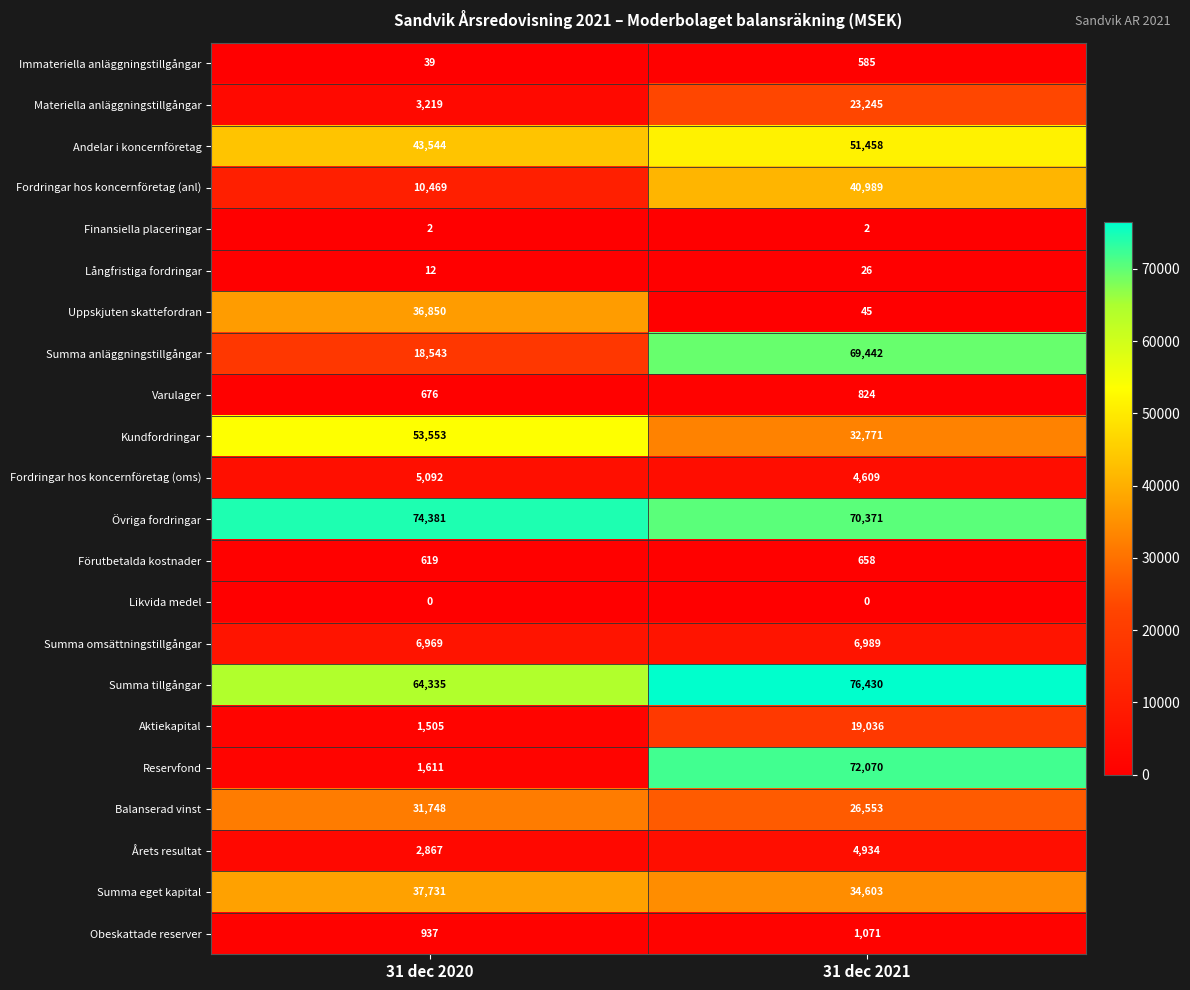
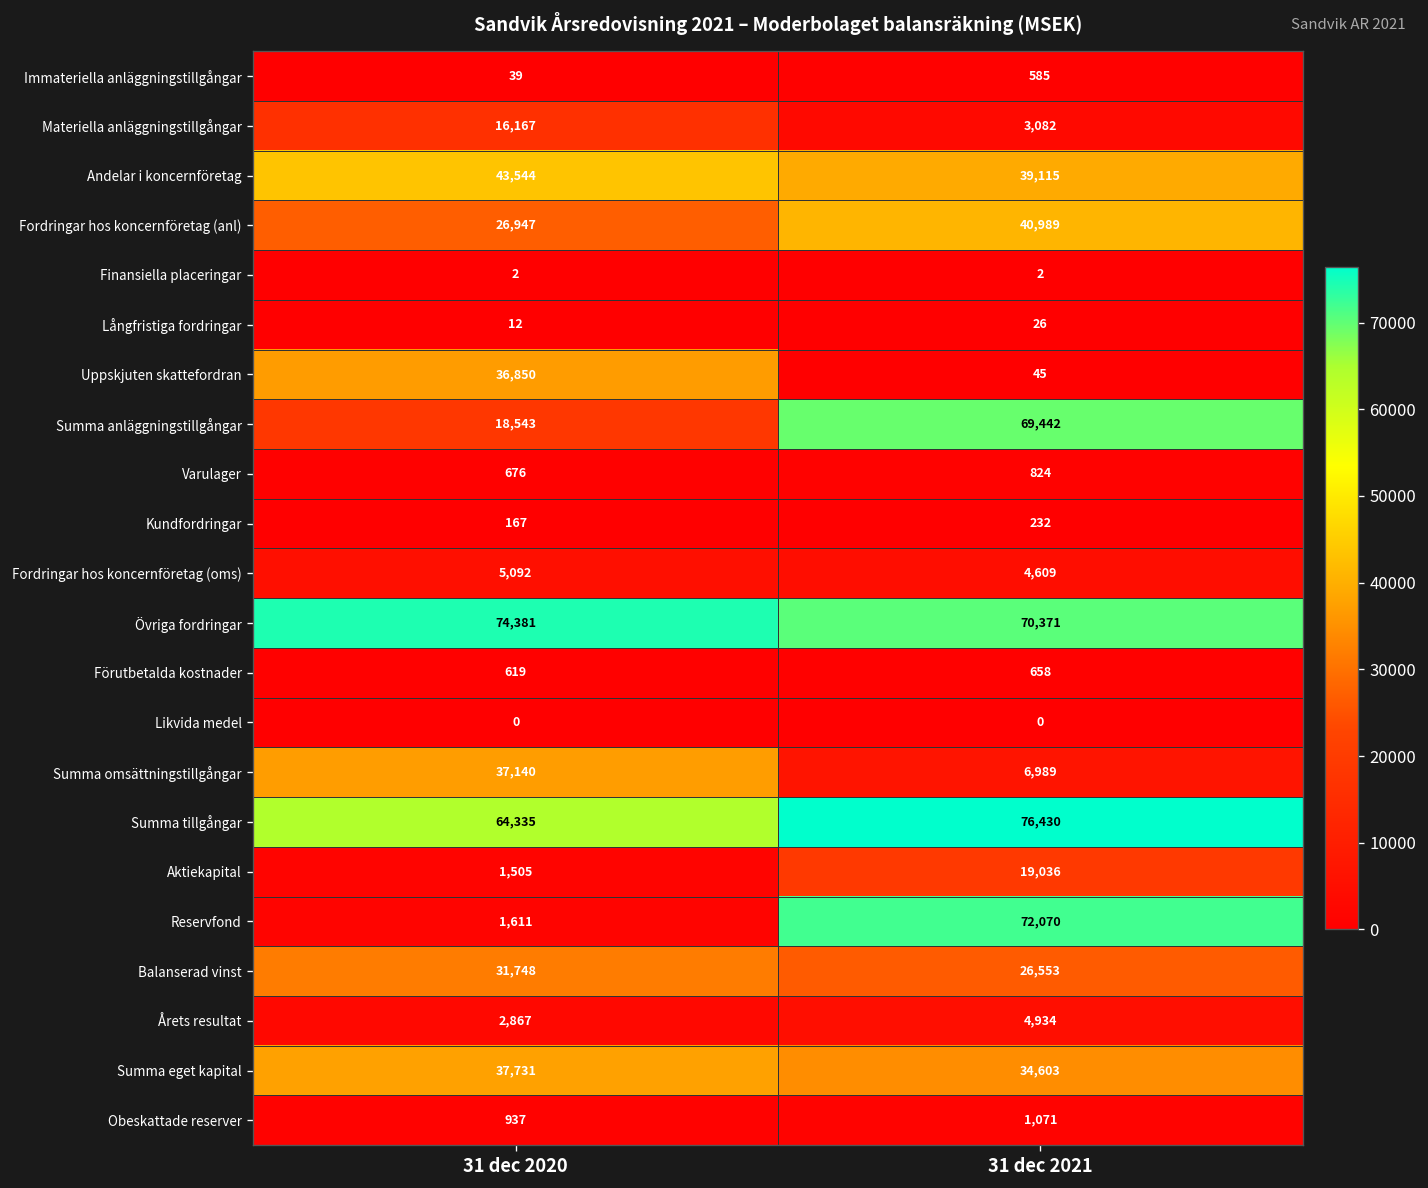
Materiella anläggningstillgångar, 31 dec 2020: 3,219 -> 16,167
Materiella anläggningstillgångar, 31 dec 2021: 23,245 -> 3,082
Andelar i koncernföretag, 31 dec 2021: 51,458 -> 39,115
Fordringar hos koncernföretag (anl), 31 dec 2020: 10,469 -> 26,947
Kundfordringar, 31 dec 2020: 53,553 -> 167
Kundfordringar, 31 dec 2021: 32,771 -> 232
Summa omsättningstillgångar, 31 dec 2020: 6,969 -> 37,140
